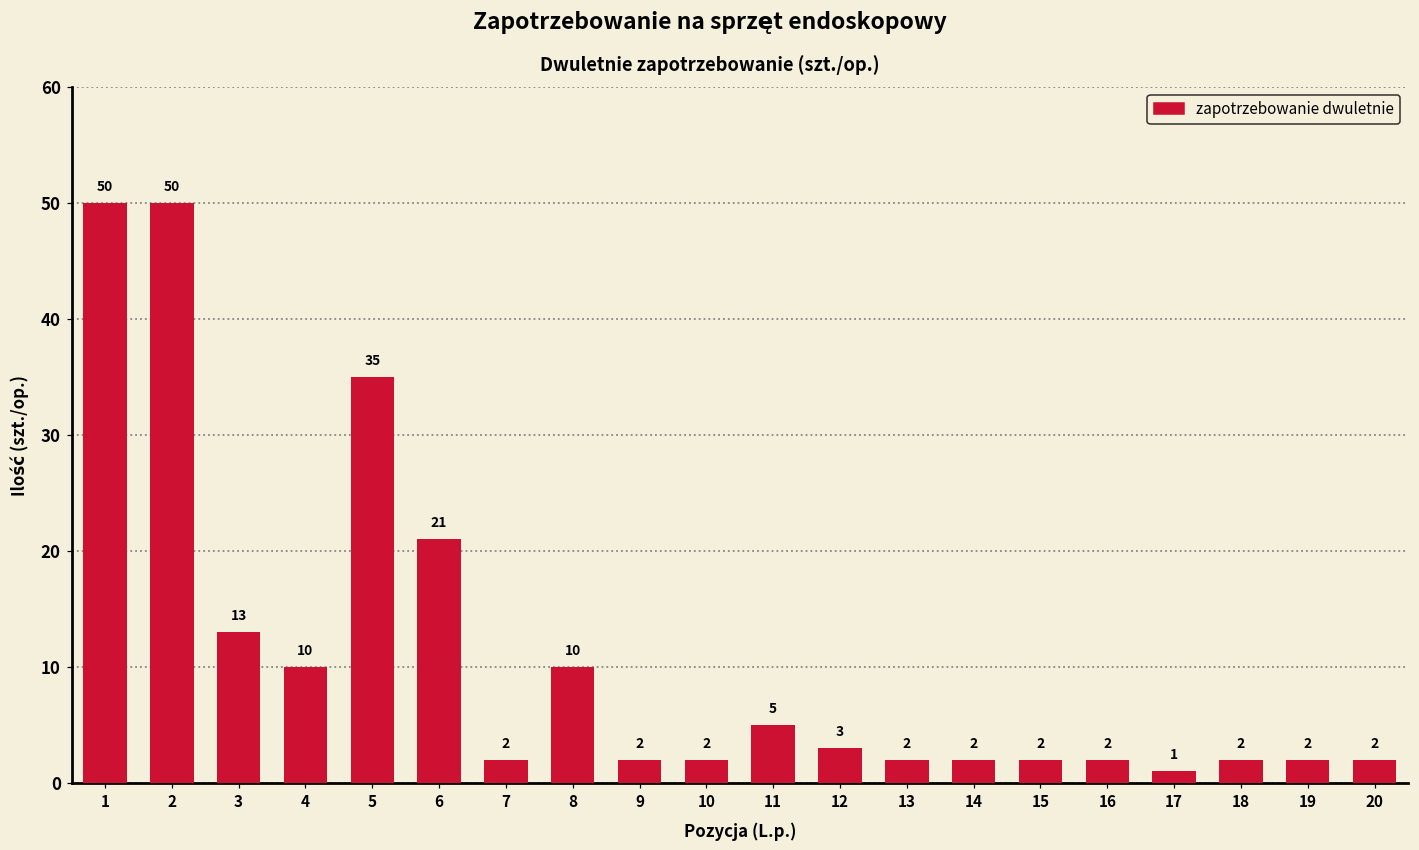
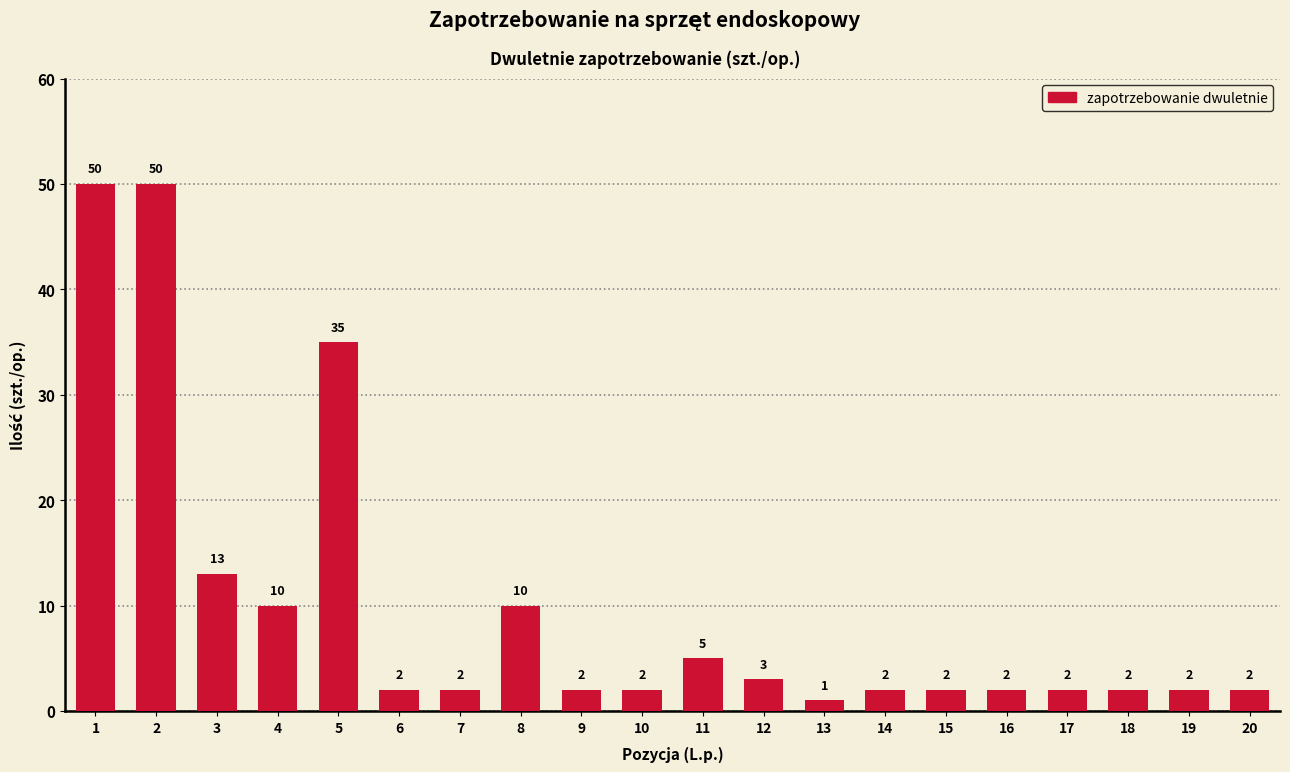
6: 21 -> 2
13: 2 -> 1
17: 1 -> 2
